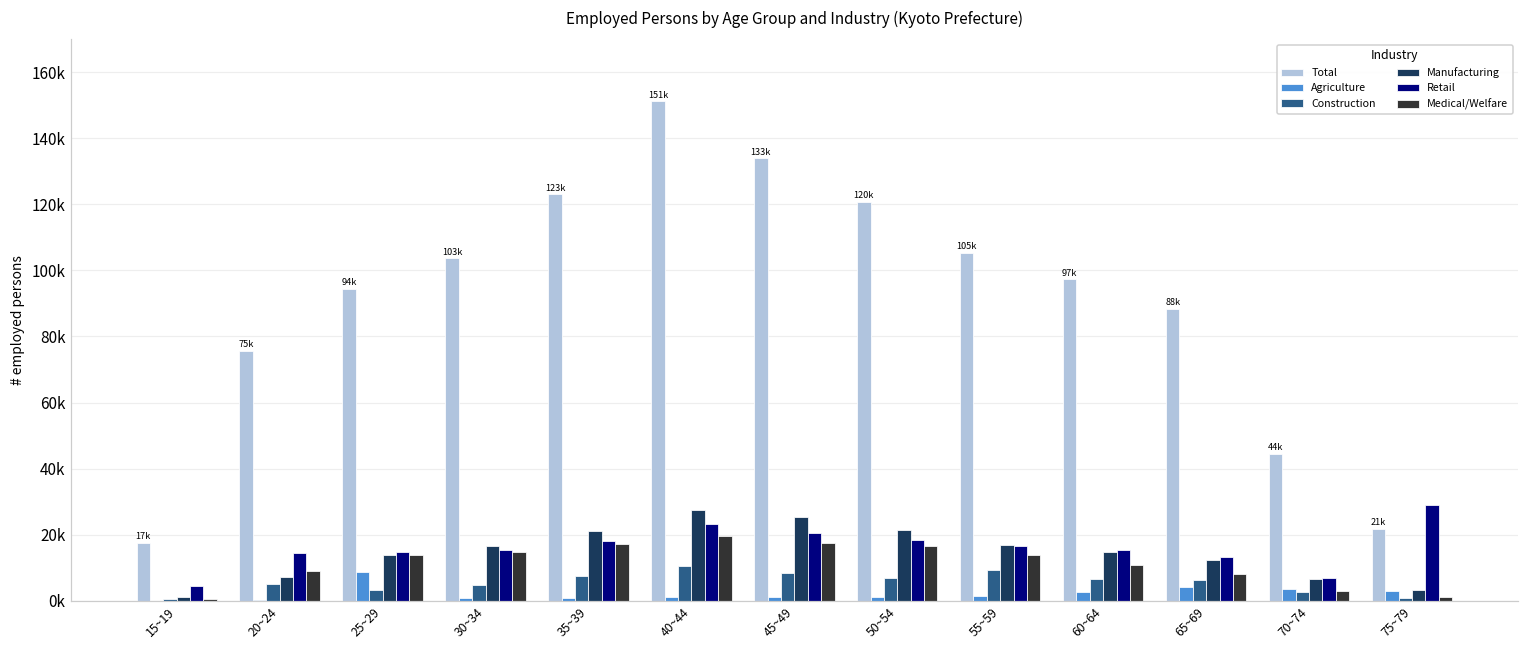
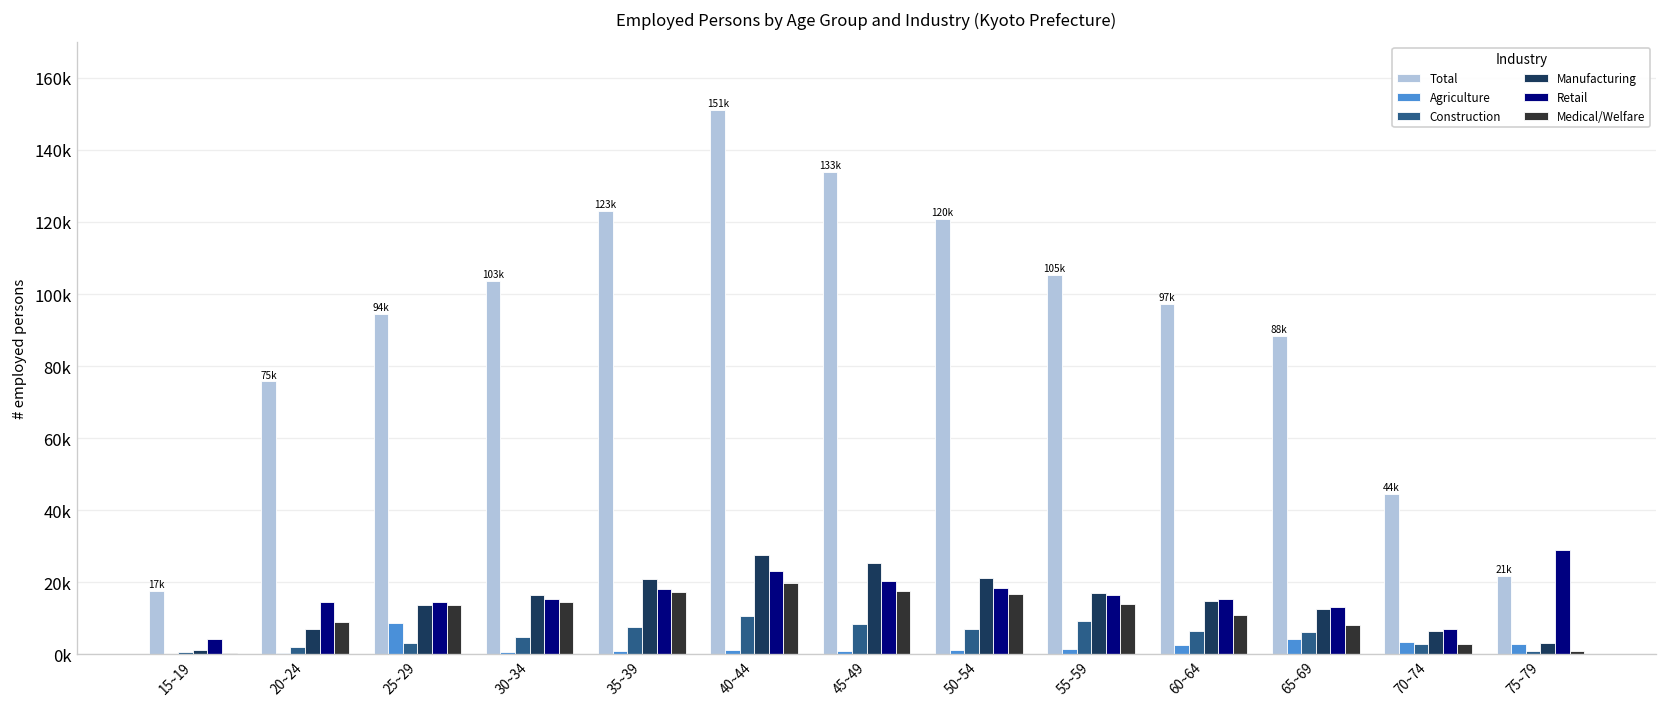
Construction, 20~24: 5000 -> 2000
